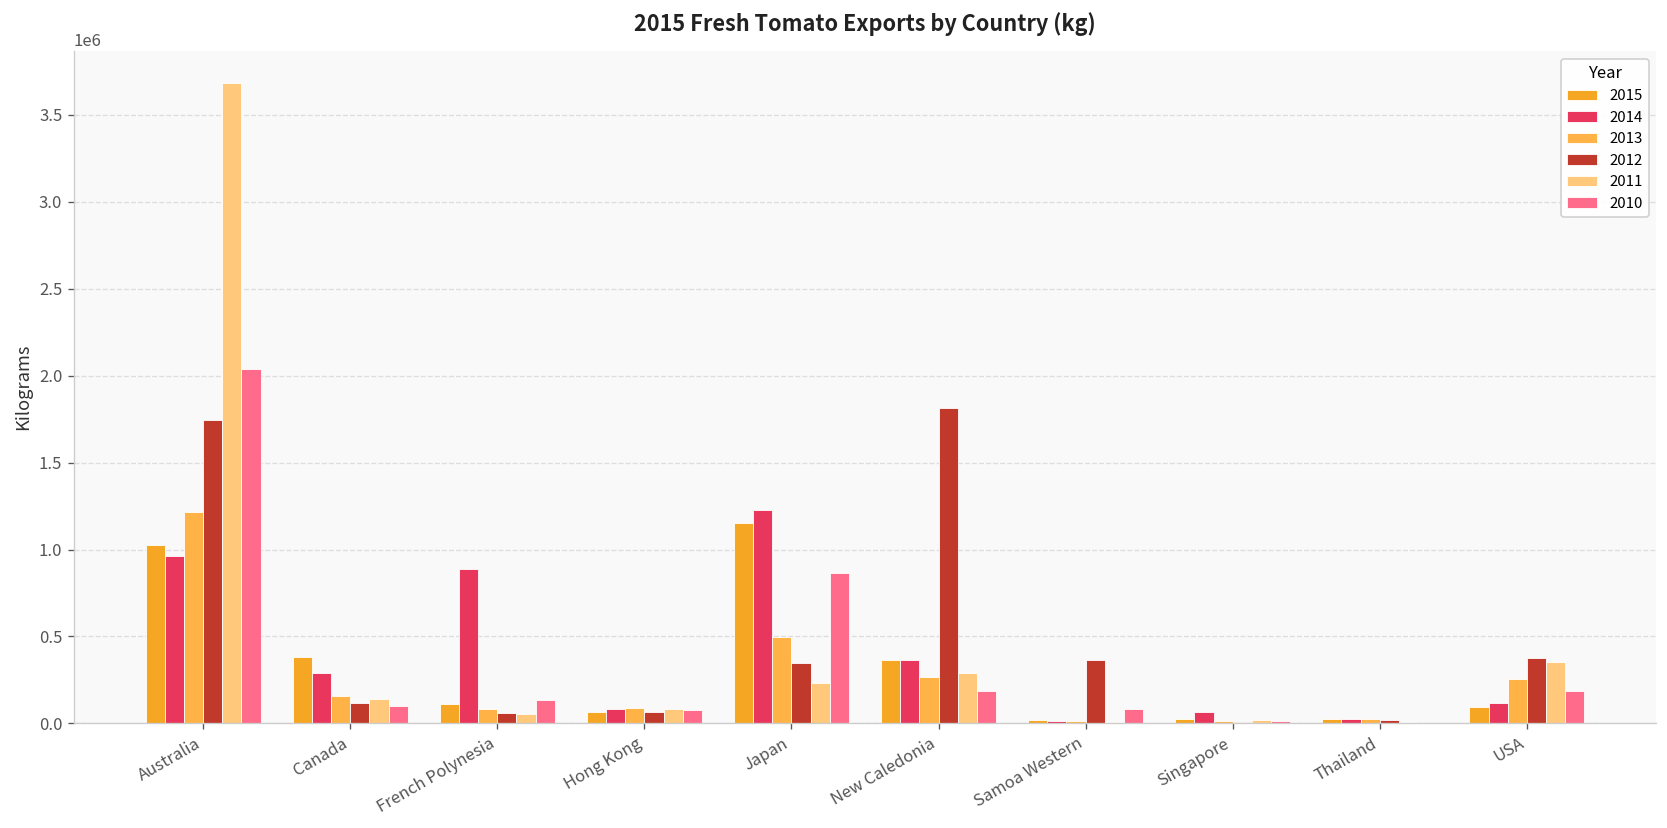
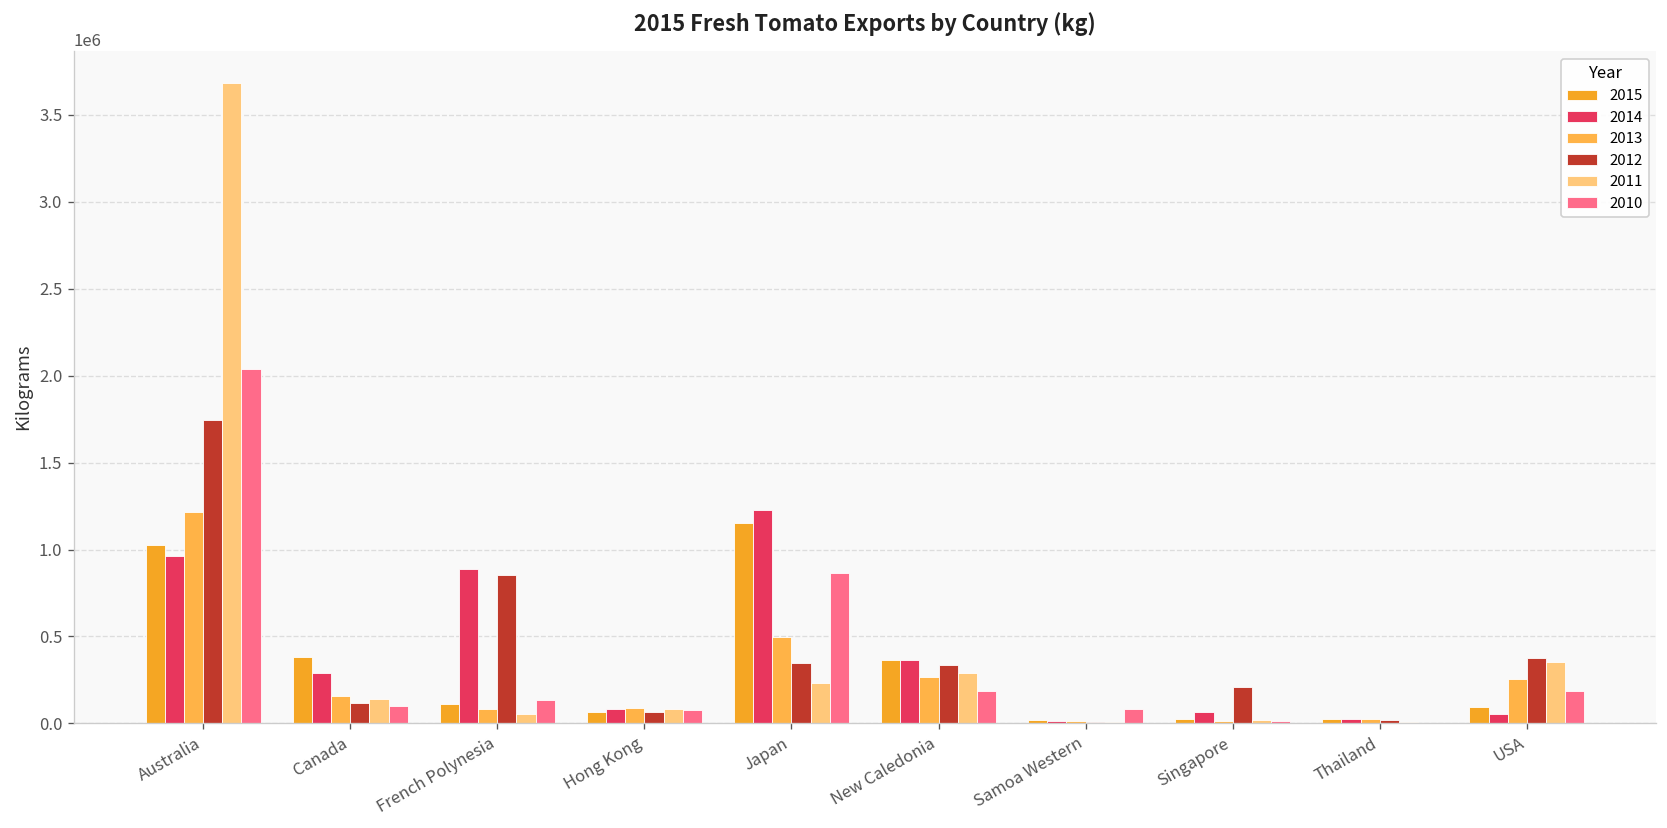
2012, French Polynesia: 60000 -> 850000
2012, New Caledonia: 1820000 -> 340000
2012, Samoa Western: 370000 -> 10000
2012, Singapore: 10000 -> 210000
2014, USA: 120000 -> 50000
